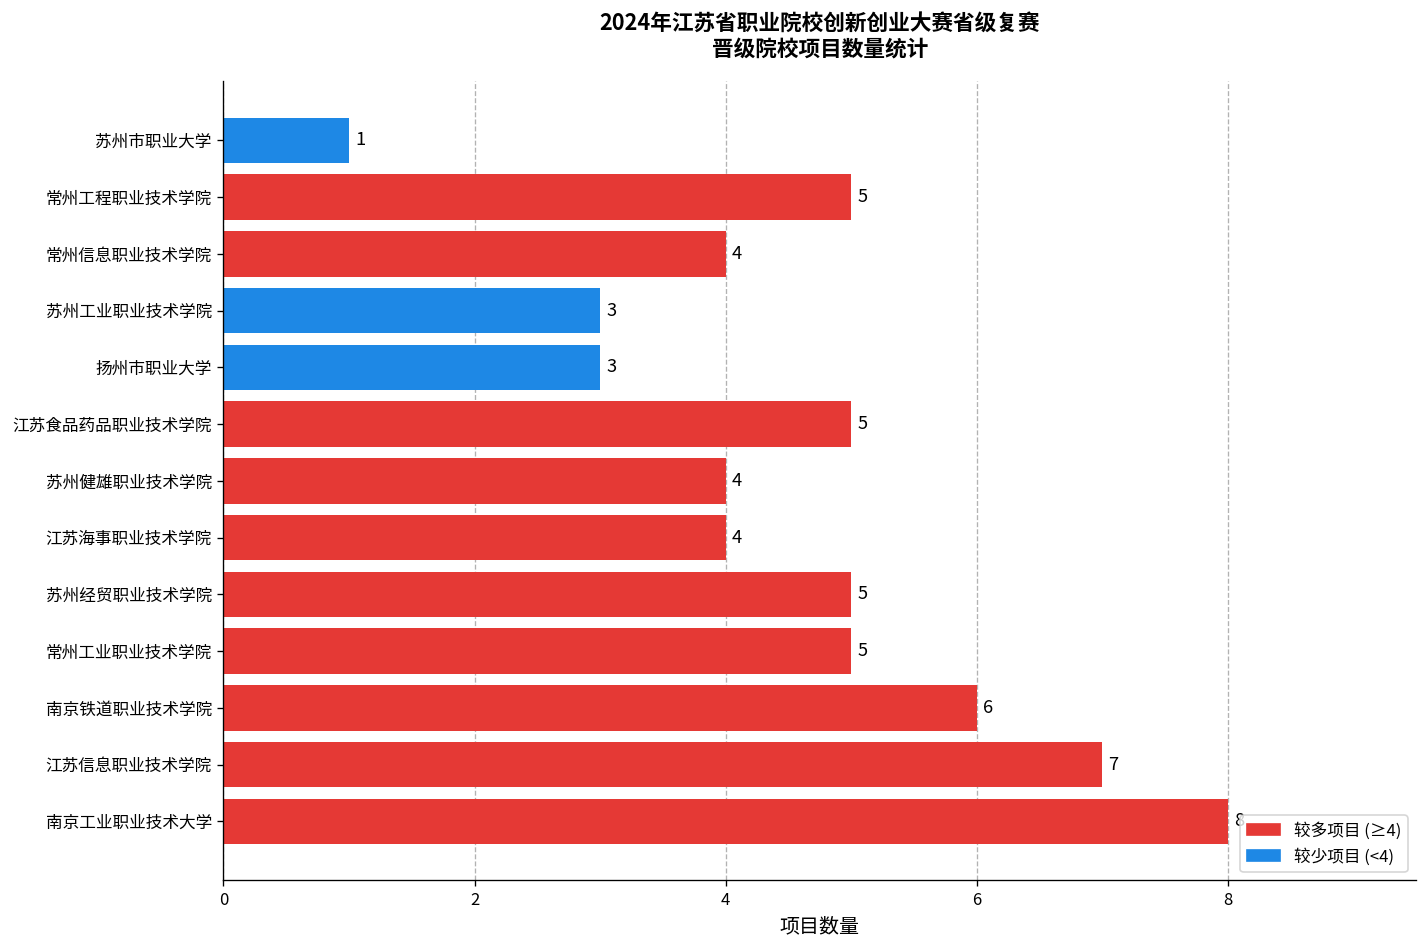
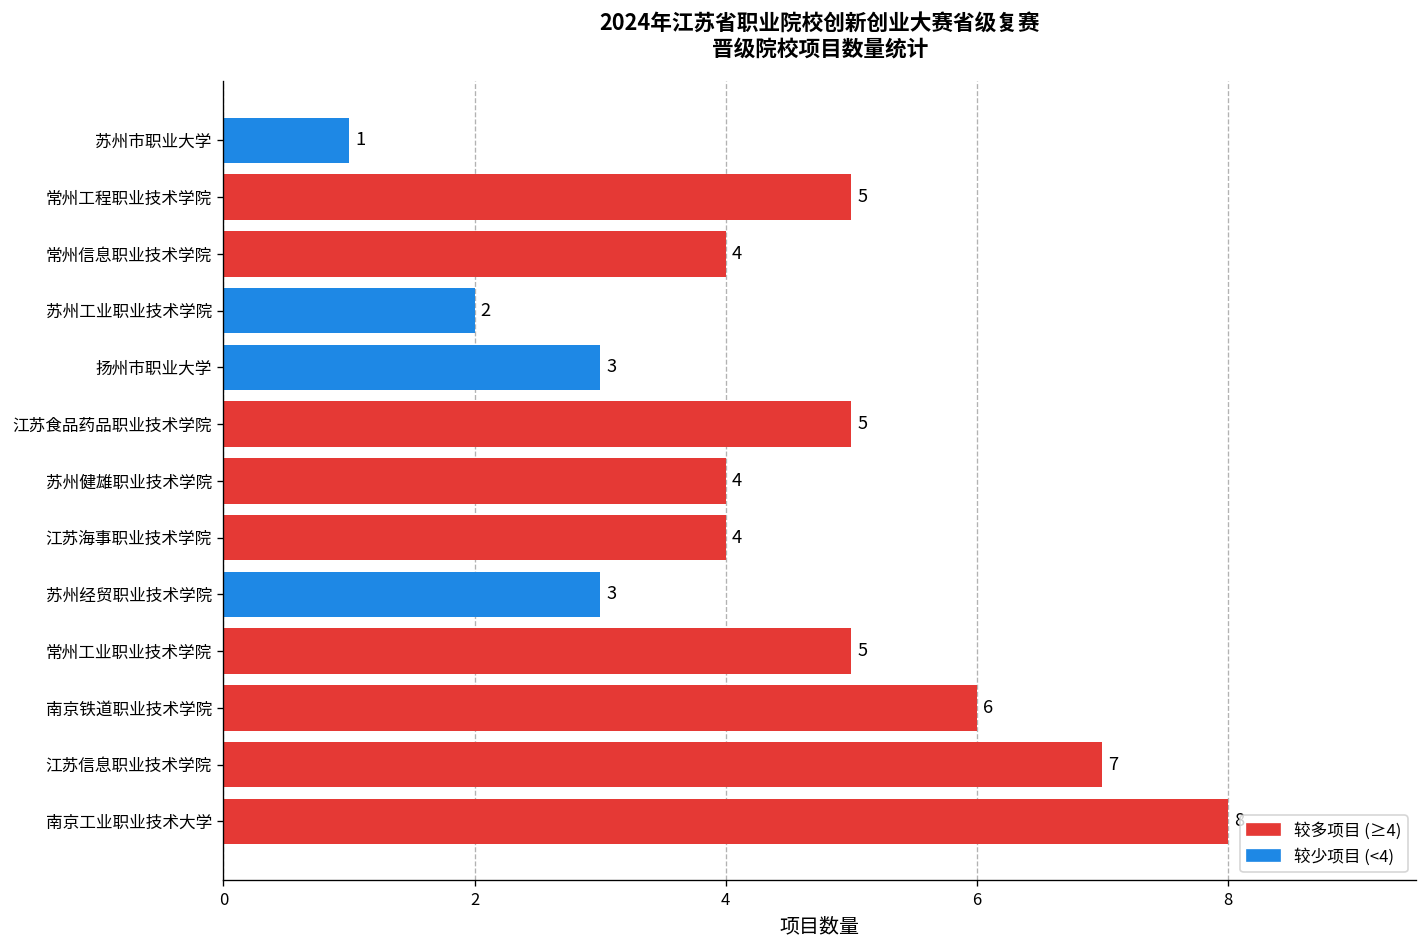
苏州工业职业技术学院: 3 -> 2
苏州经贸职业技术学院: 5 -> 3
